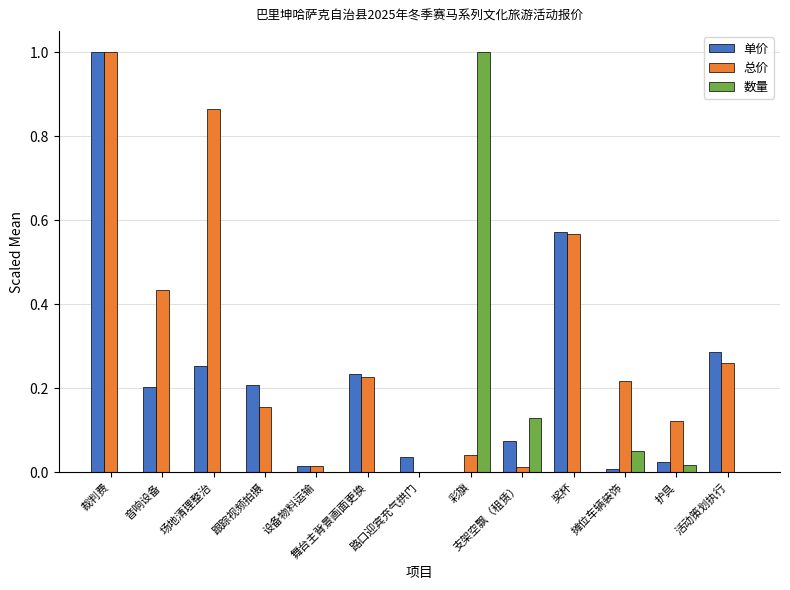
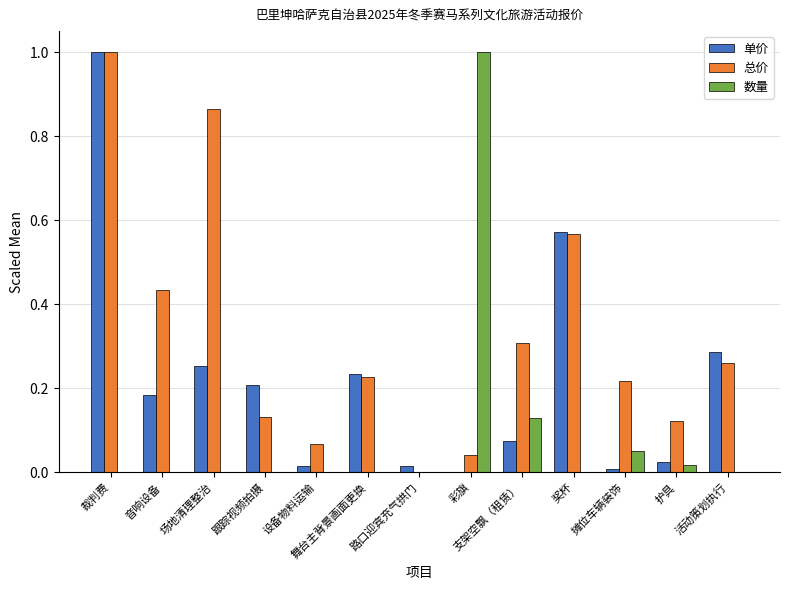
单价, 音响设备: 0.20 -> 0.18
总价, 跟踪视频拍摄: 0.16 -> 0.13
总价, 设备物料运输: 0.02 -> 0.07
单价, 路口迎宾充气拱门: 0.04 -> 0.02
总价, 支架空飘（租赁）: 0.01 -> 0.31
